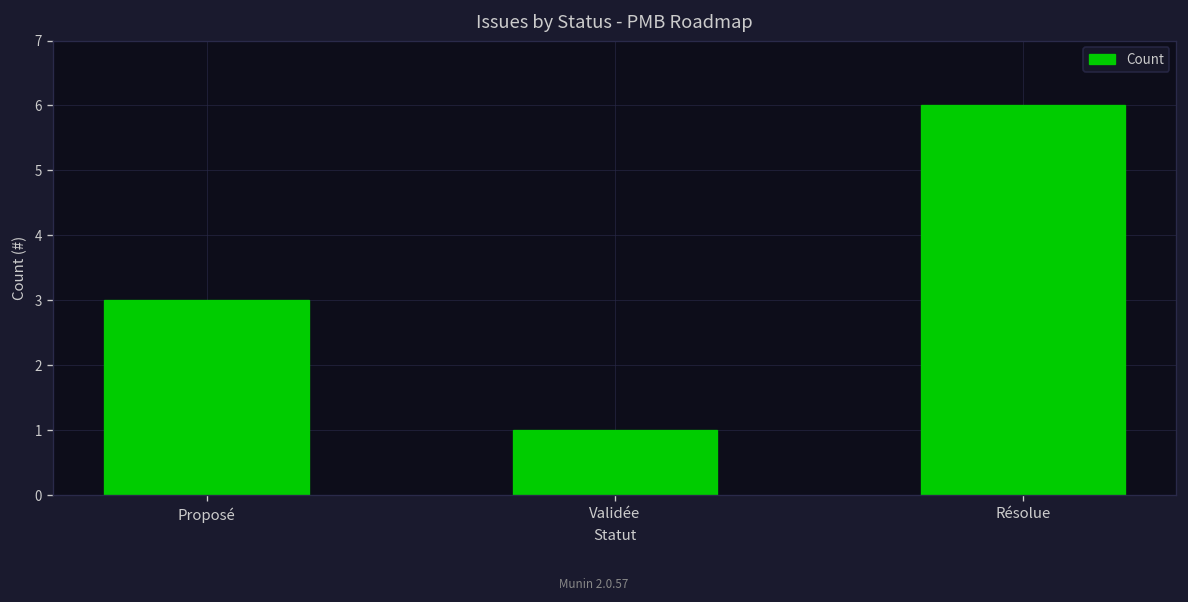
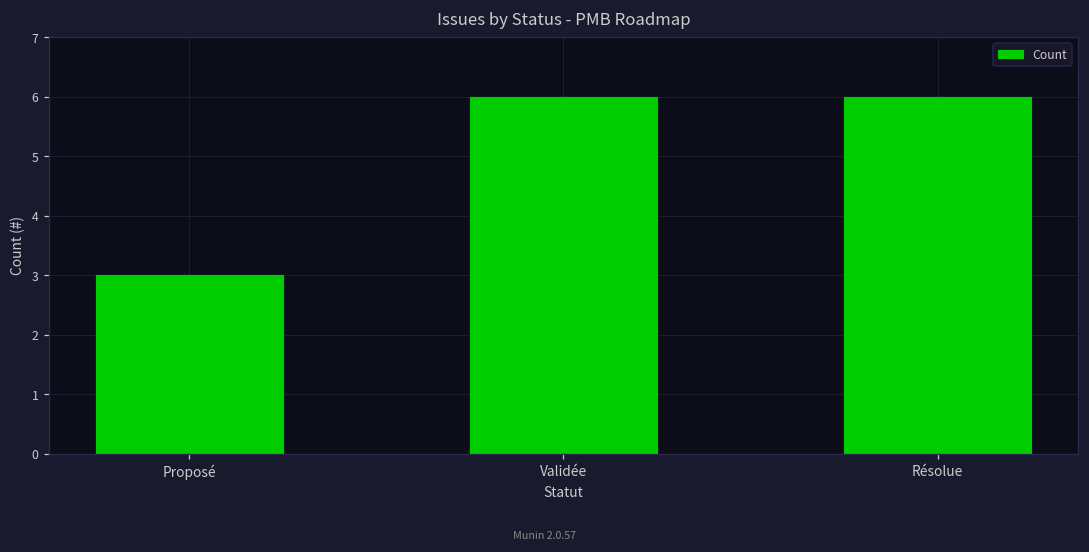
Validée: 1 -> 6
